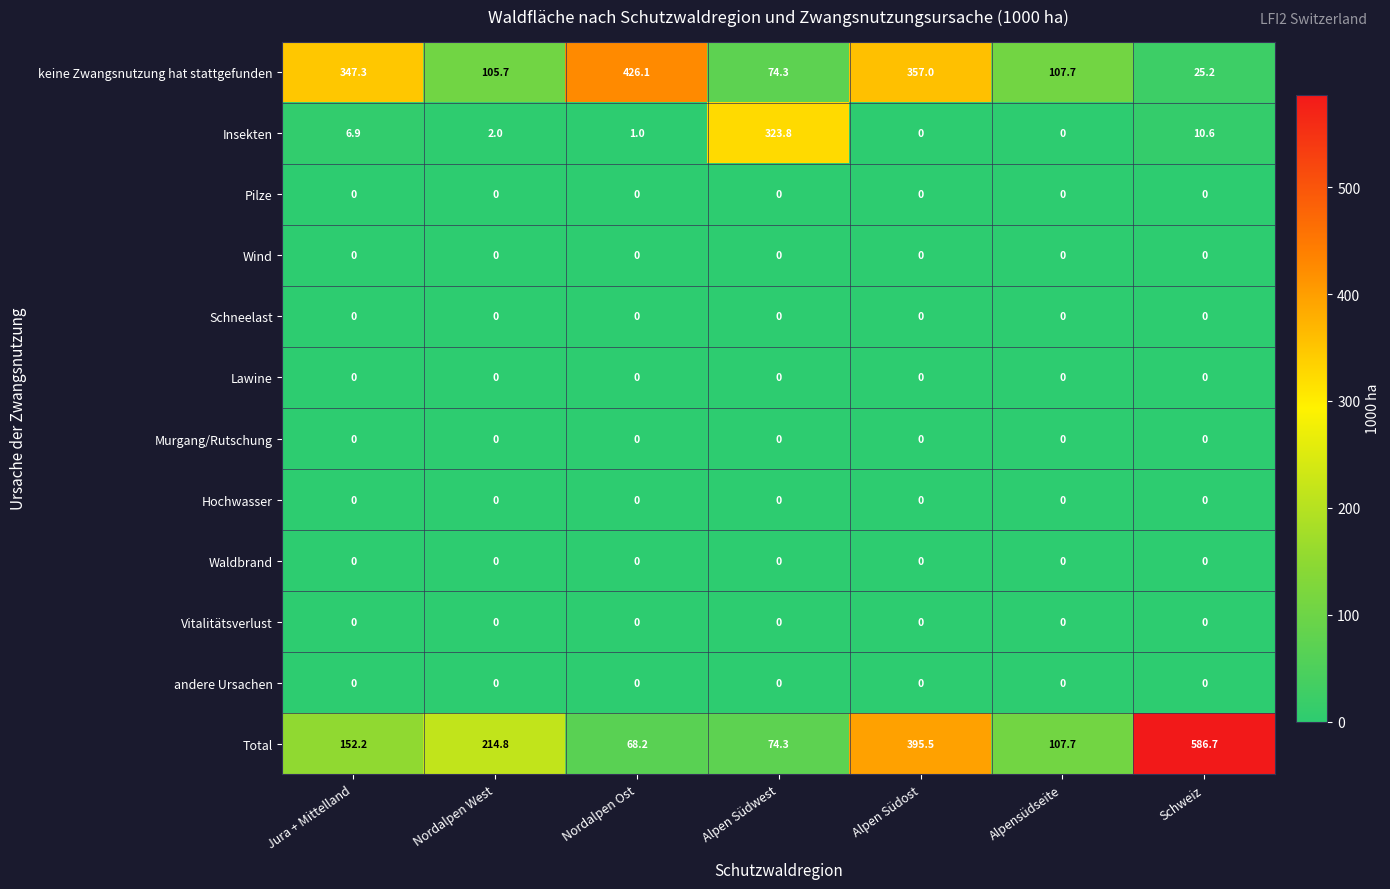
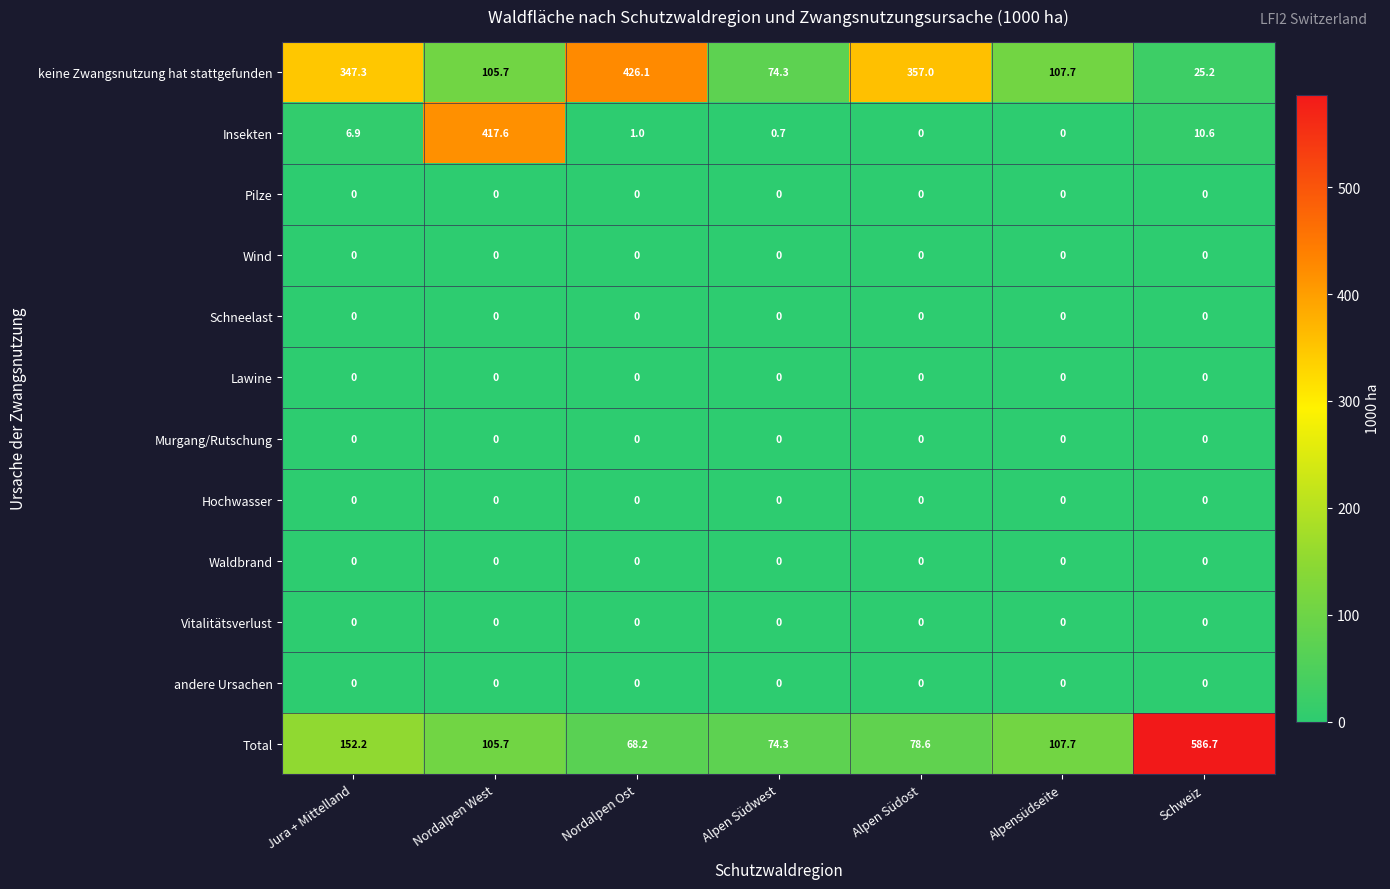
Insekten, Nordalpen West: 2.0 -> 417.6
Insekten, Alpen Südwest: 323.8 -> 0.7
Total, Nordalpen West: 214.8 -> 105.7
Total, Alpen Südost: 395.5 -> 78.6
